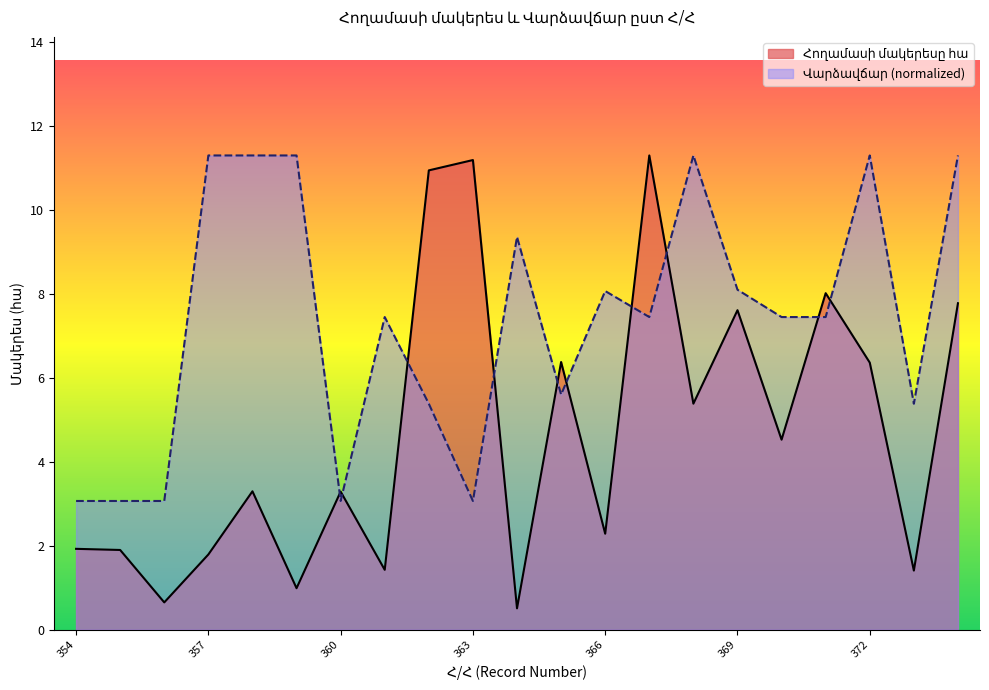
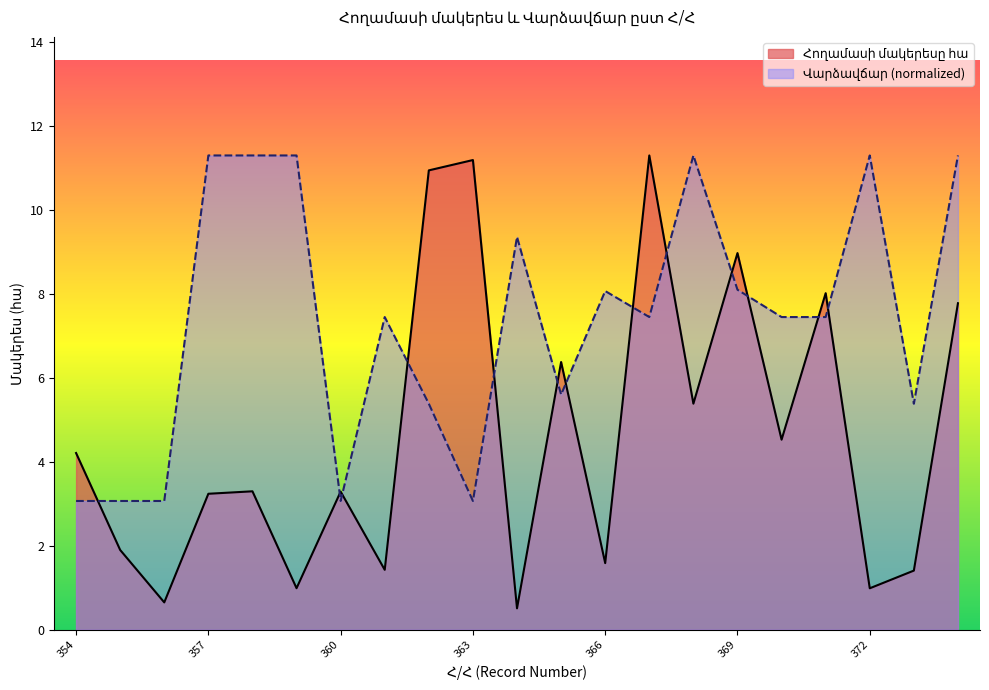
Հողամասի մակերեսը հա, 354: 1.9 -> 4.2
Հողամասի մակերեսը հա, 357: 1.8 -> 3.2
Հողամասի մակերեսը հա, 366: 2.3 -> 1.6
Հողամասի մակերեսը հա, 369: 7.6 -> 9.0
Հողամասի մակերեսը հա, 372: 6.4 -> 1.0
